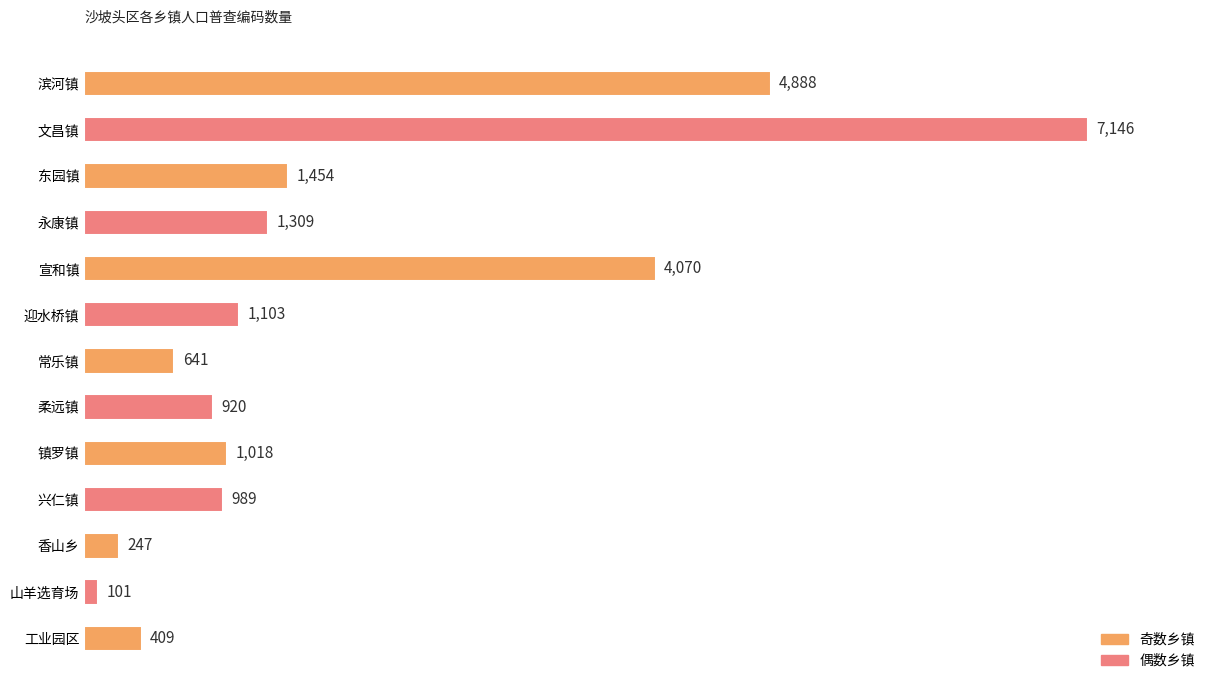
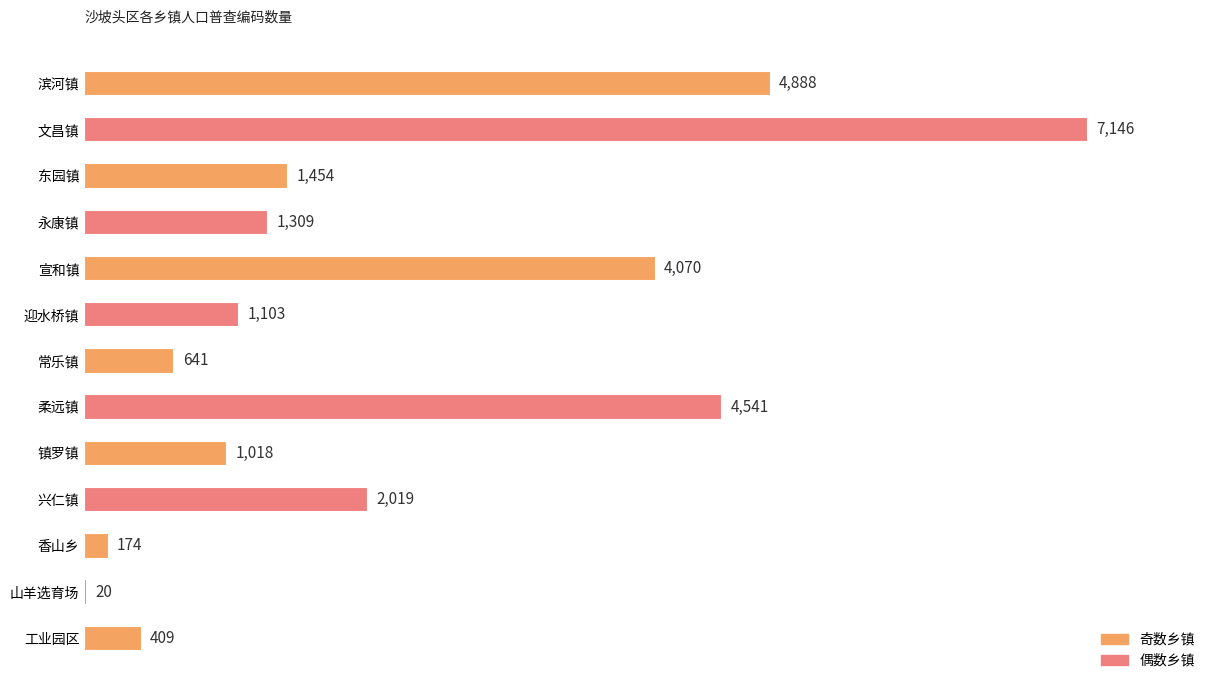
柔远镇: 920 -> 4,541
兴仁镇: 989 -> 2,019
香山乡: 247 -> 174
山羊选育场: 101 -> 20
